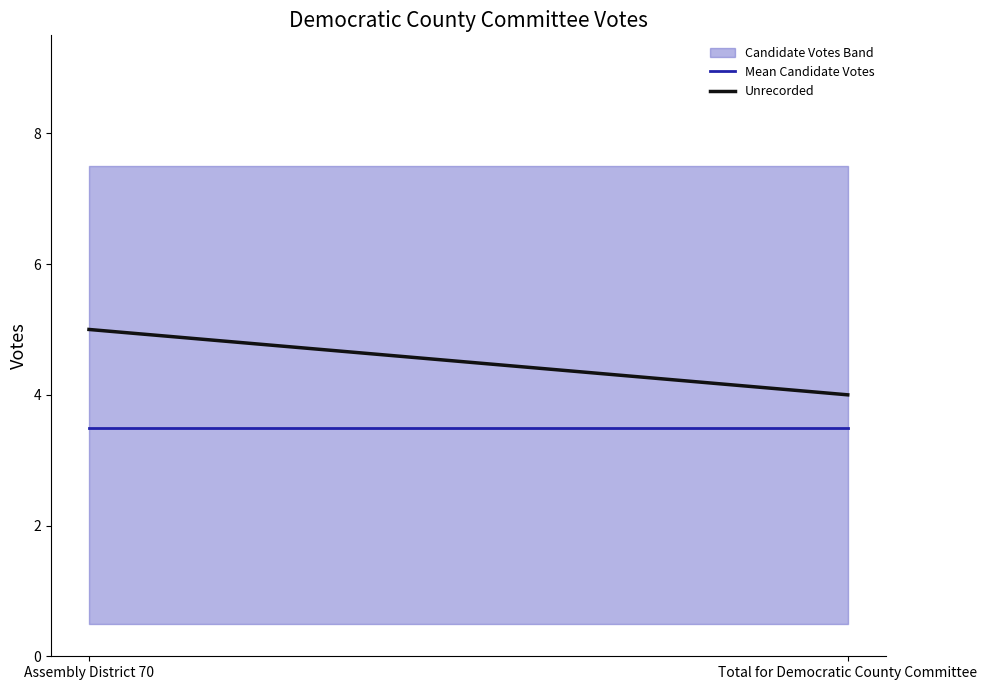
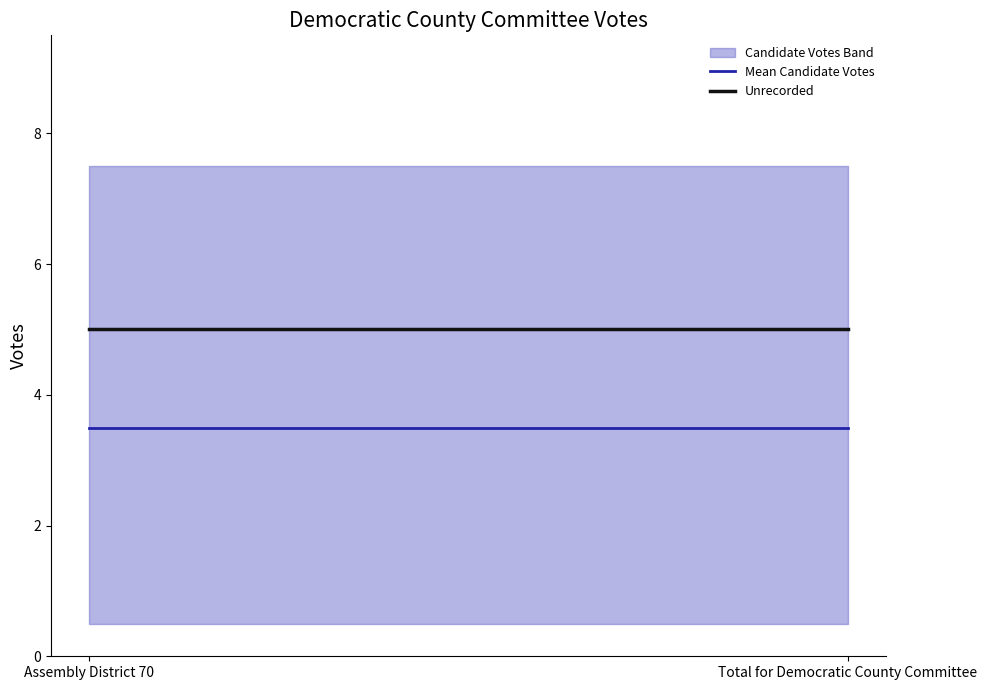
Unrecorded, Total for Democratic County Committee: 4 -> 5
